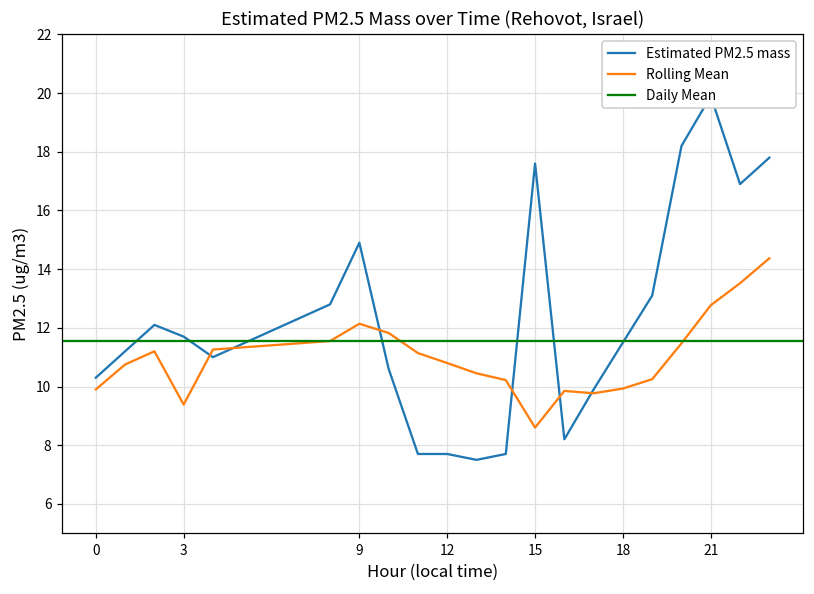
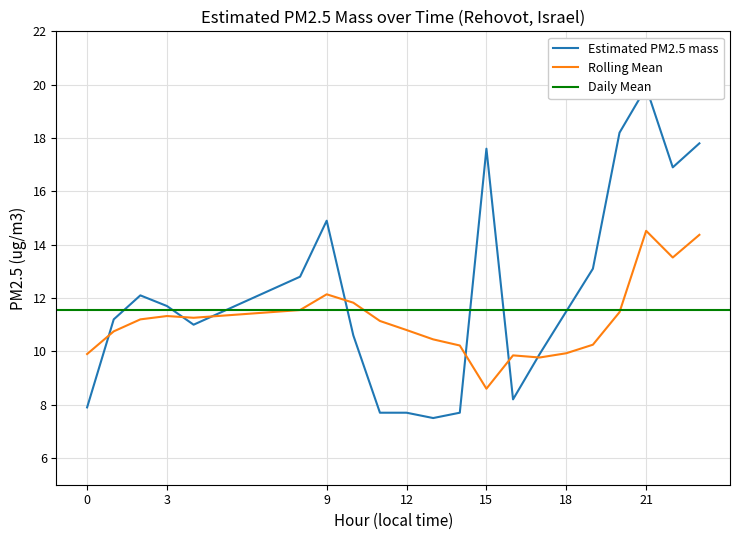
Estimated PM2.5 mass, 0: 10.3 -> 7.9
Rolling Mean, 3: 9.4 -> 11.3
Rolling Mean, 21: 12.8 -> 14.5
